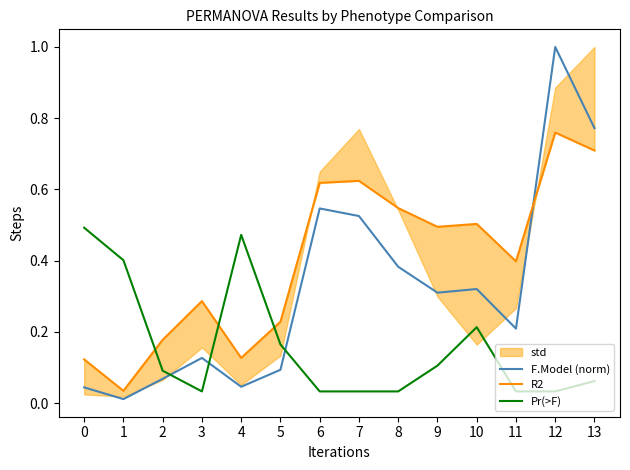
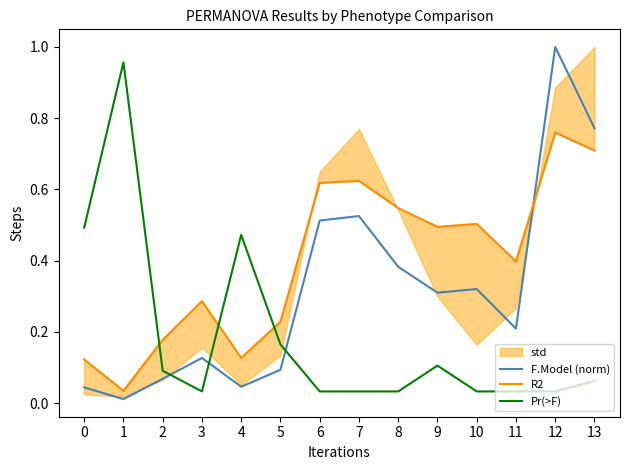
Pr(>F), 1: 0.40 -> 0.96
F.Model (norm), 6: 0.55 -> 0.51
Pr(>F), 10: 0.21 -> 0.03
